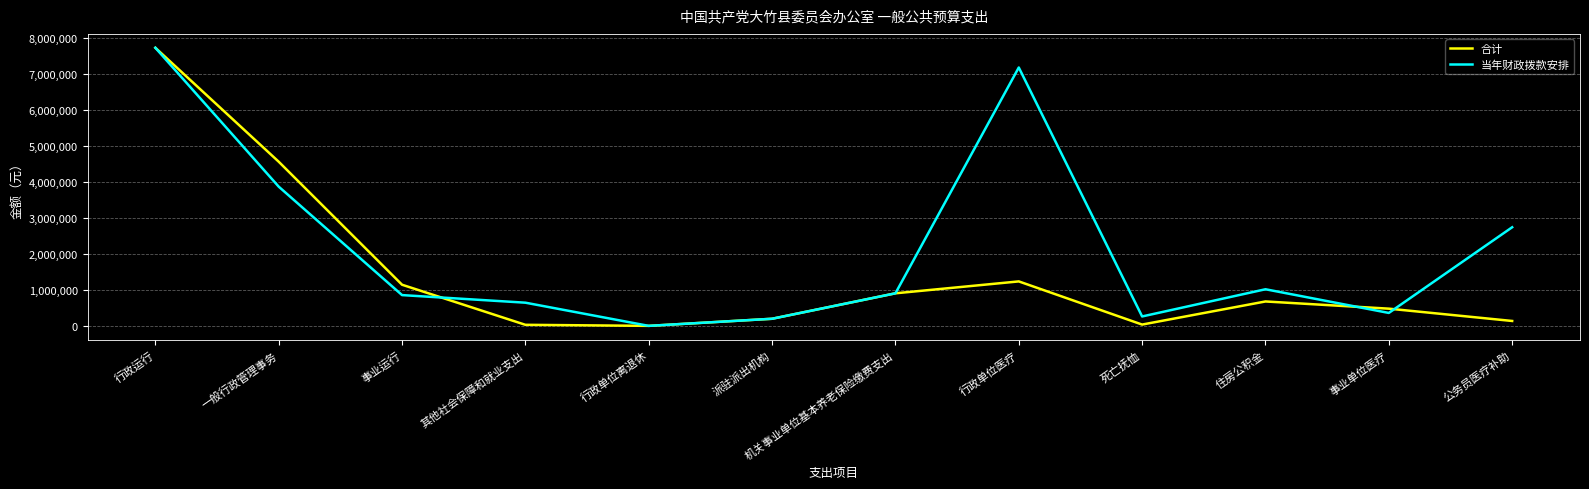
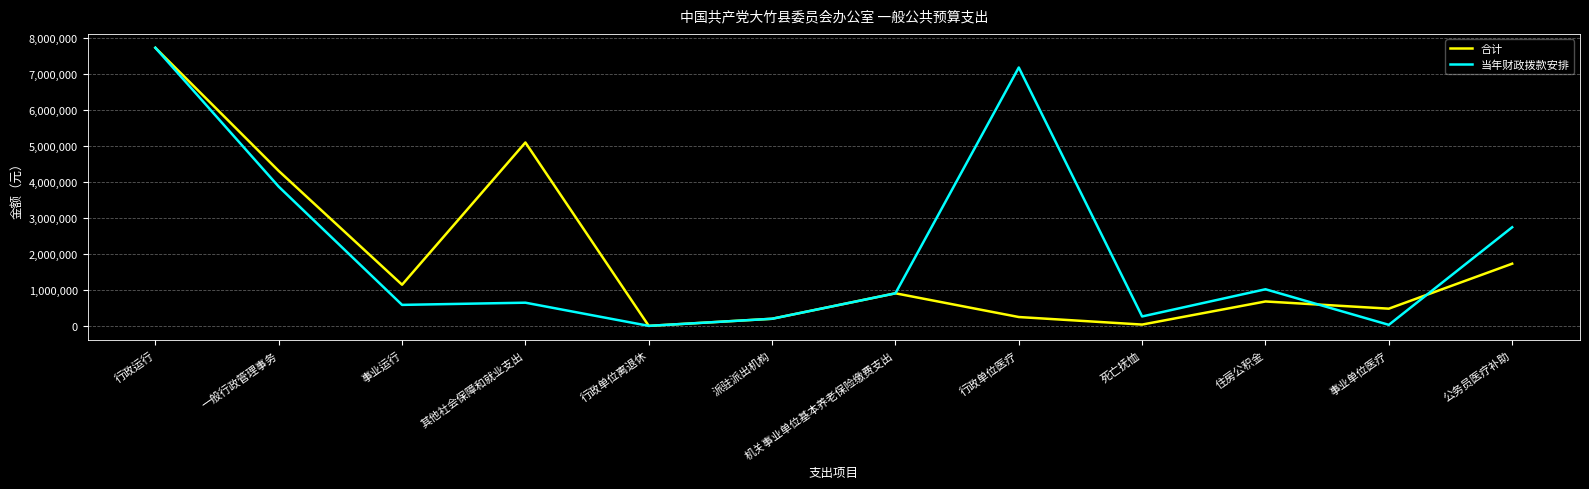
合计, 一般行政管理事务: 4,600,000 -> 4,300,000
当年财政拨款安排, 事业运行: 900,000 -> 600,000
合计, 其他社会保障和就业支出: 0 -> 5,100,000
合计, 行政单位医疗: 1,200,000 -> 200,000
当年财政拨款安排, 事业单位医疗: 400,000 -> 0
合计, 公务员医疗补助: 100,000 -> 1,700,000
